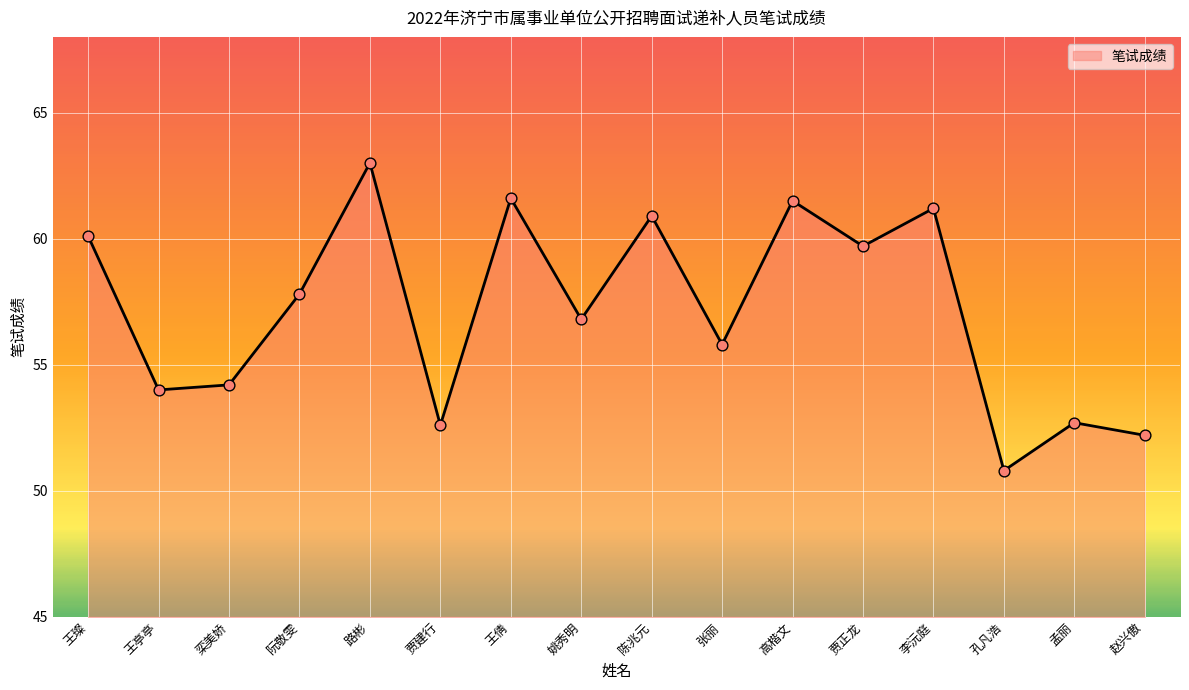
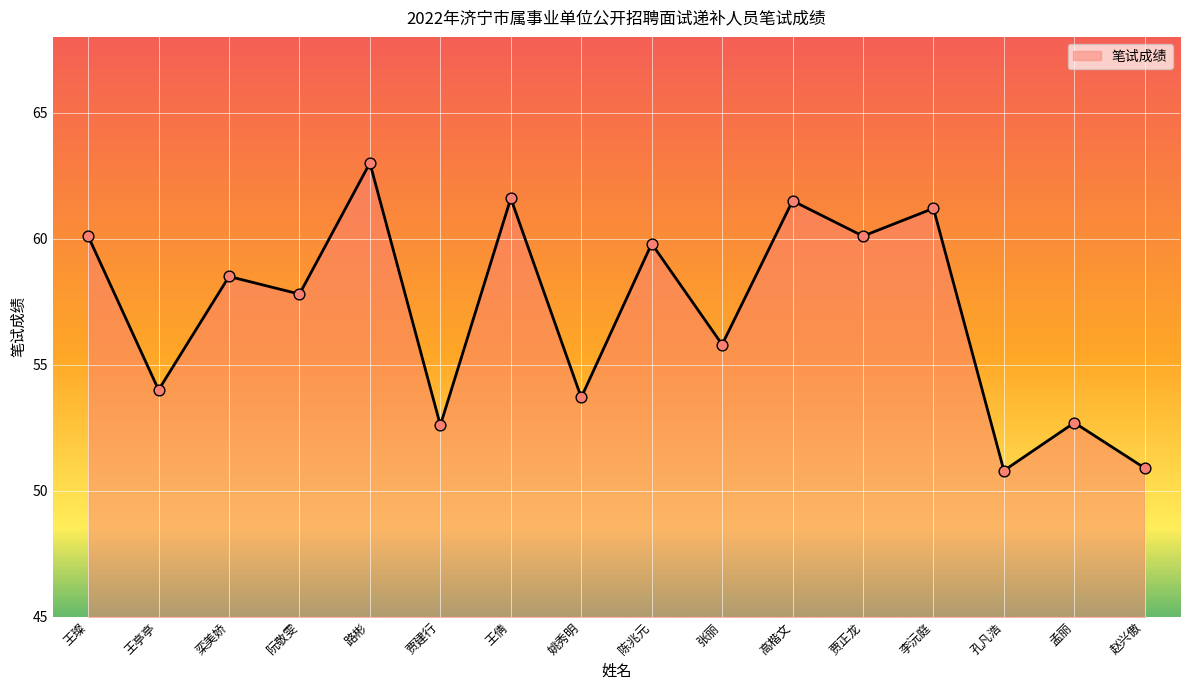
栾美娇: 54.2 -> 58.5
姚秀明: 56.8 -> 53.7
陈兆元: 60.9 -> 59.8
贾正龙: 59.7 -> 60.1
赵兴傲: 52.2 -> 50.9
